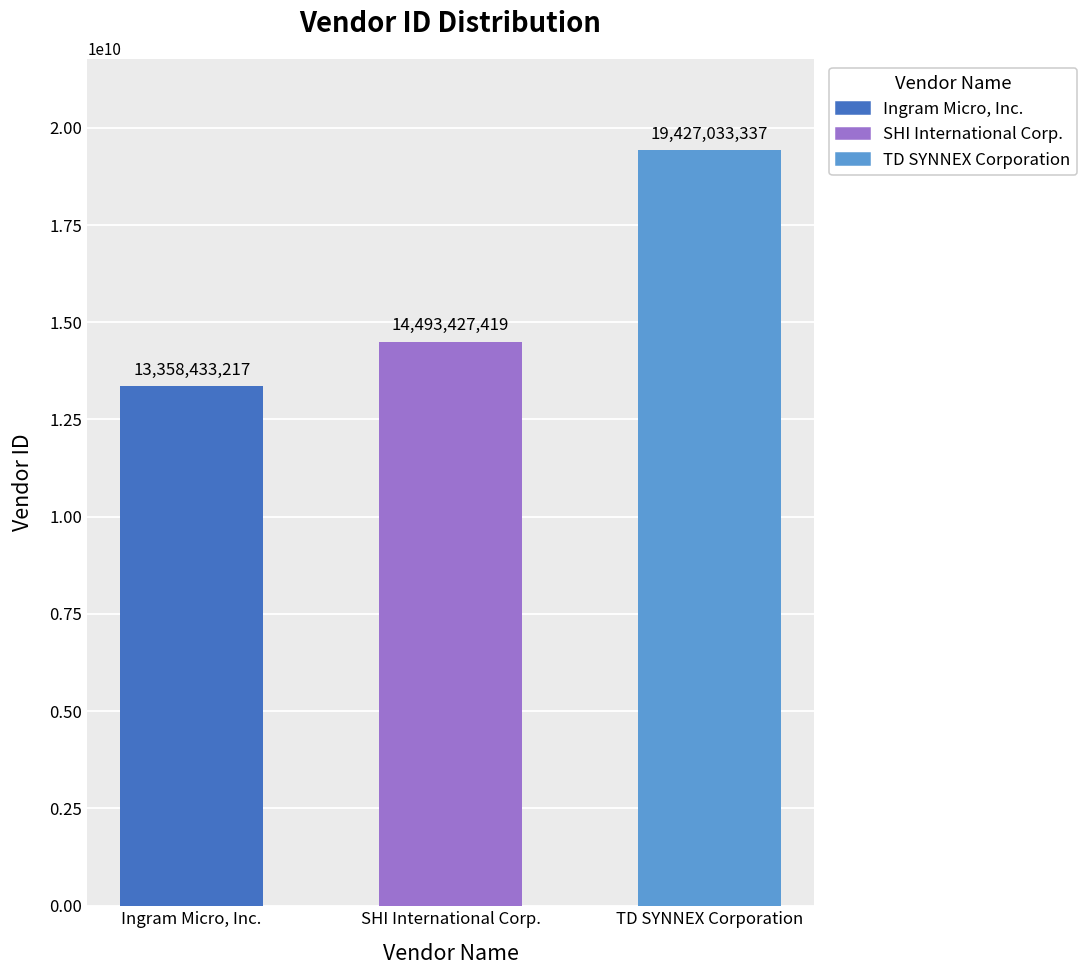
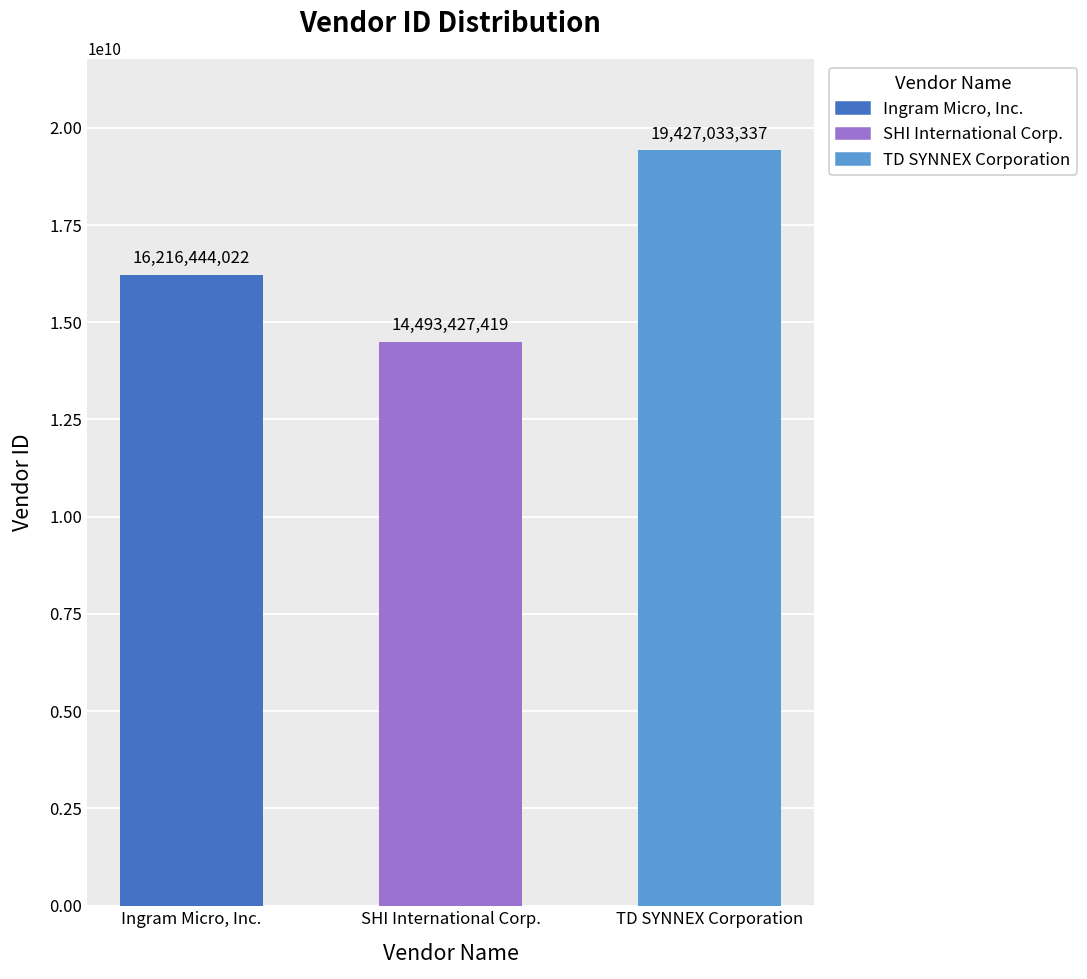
Ingram Micro, Inc.: 13,358,433,217 -> 16,216,444,022
